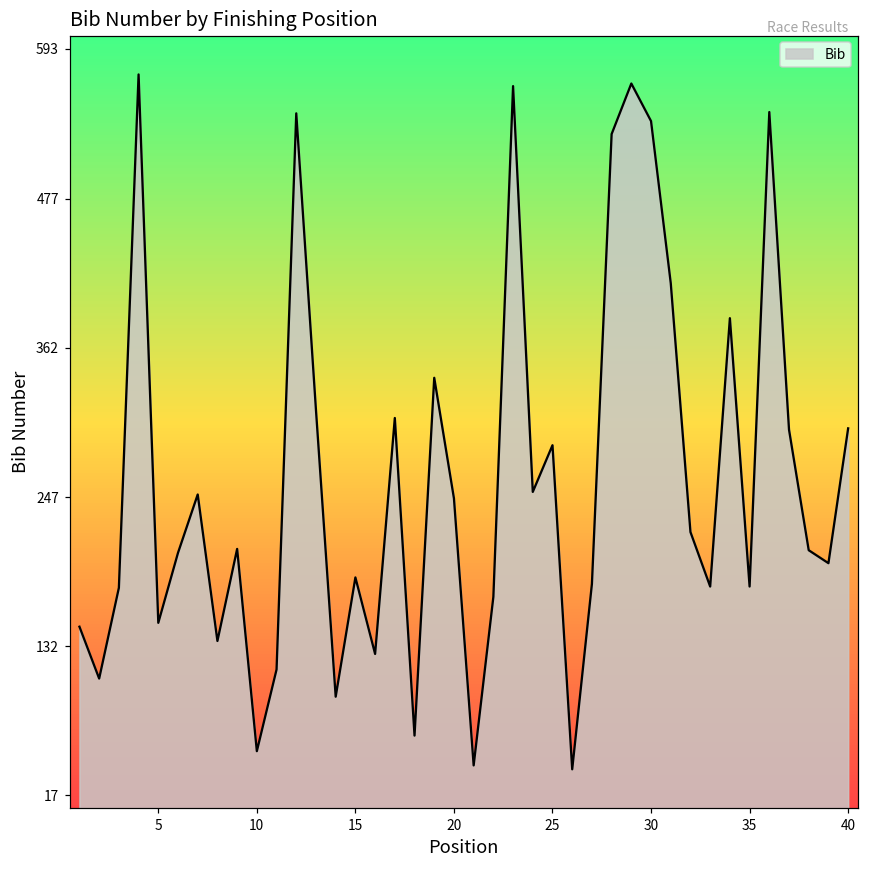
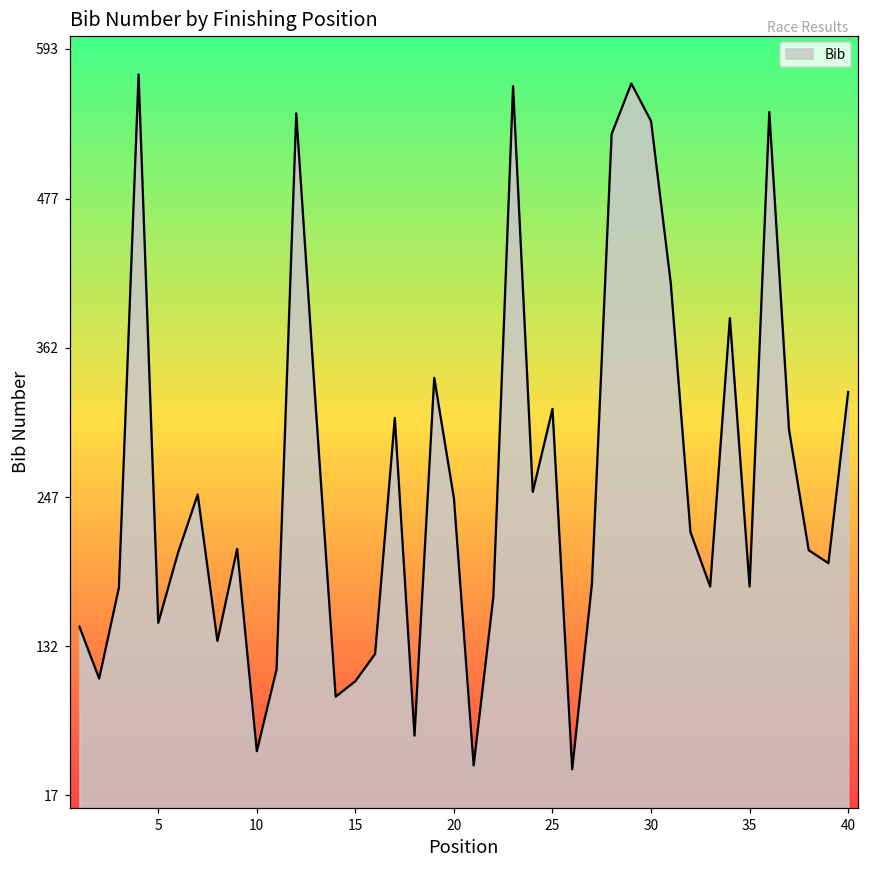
15: 185 -> 105
25: 287 -> 315
40: 300 -> 328
